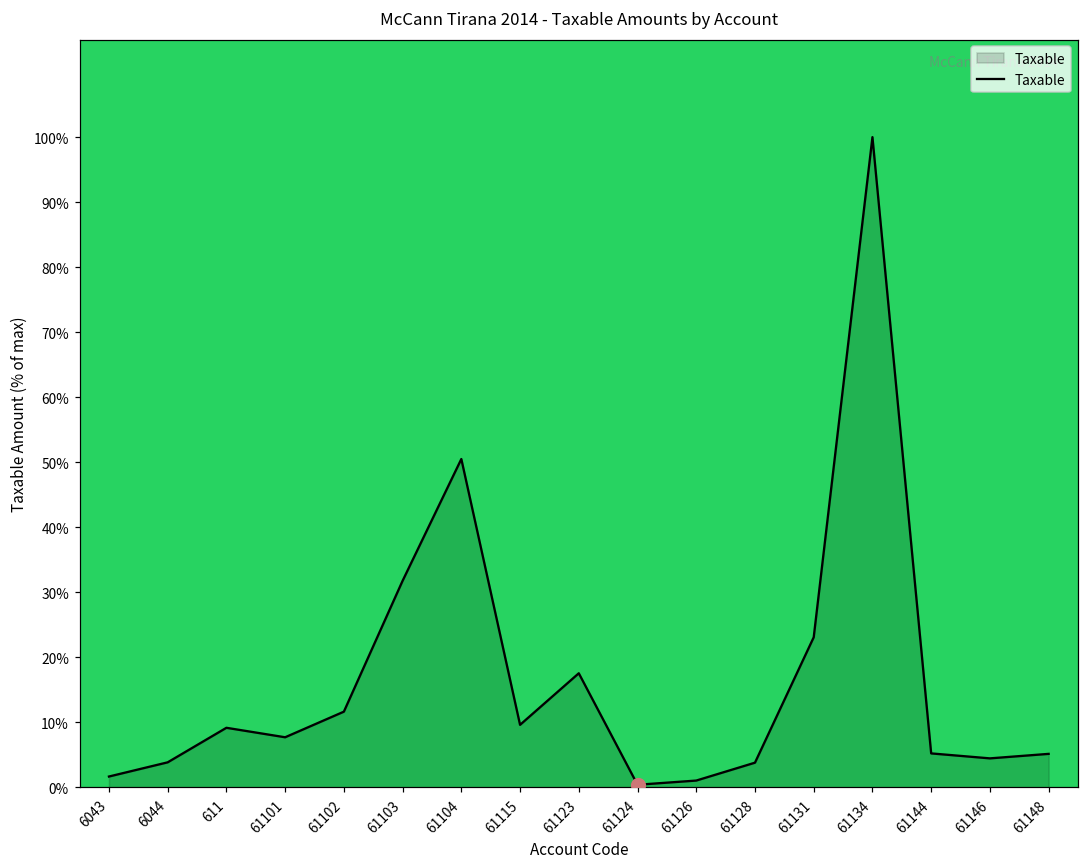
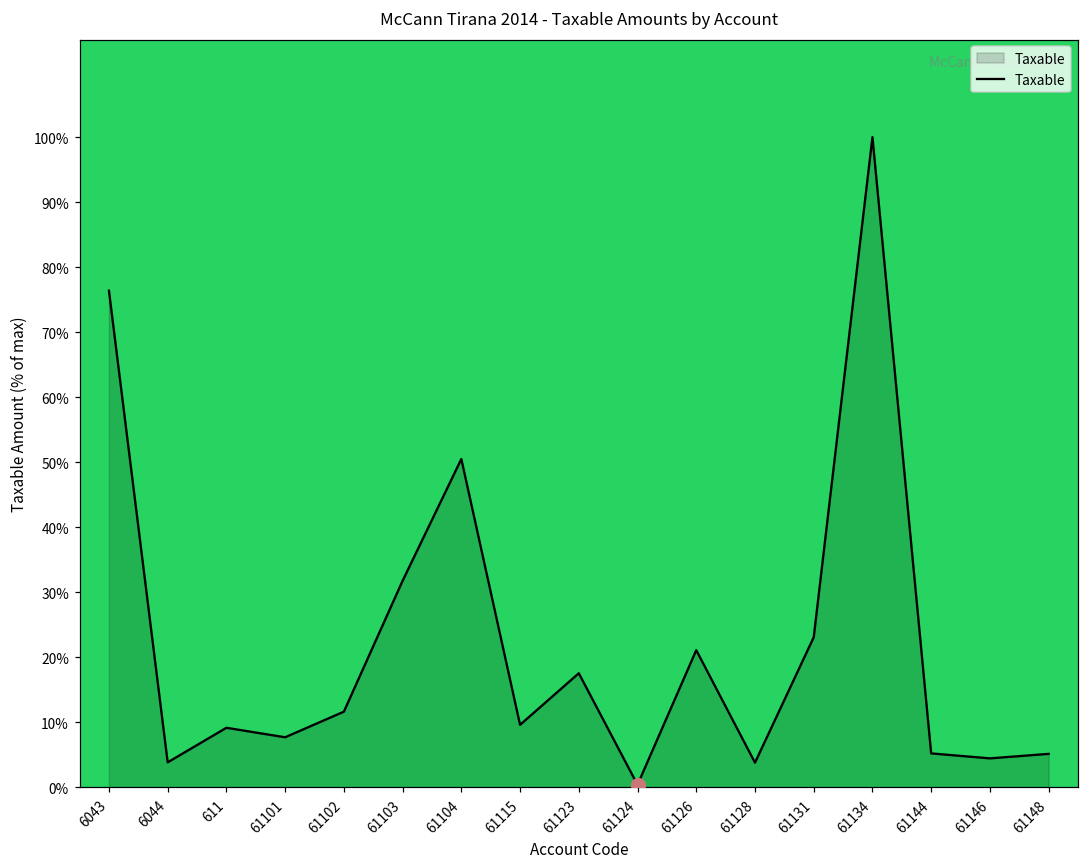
Taxable, 6043: 2% -> 76%
Taxable, 61126: 1% -> 21%
